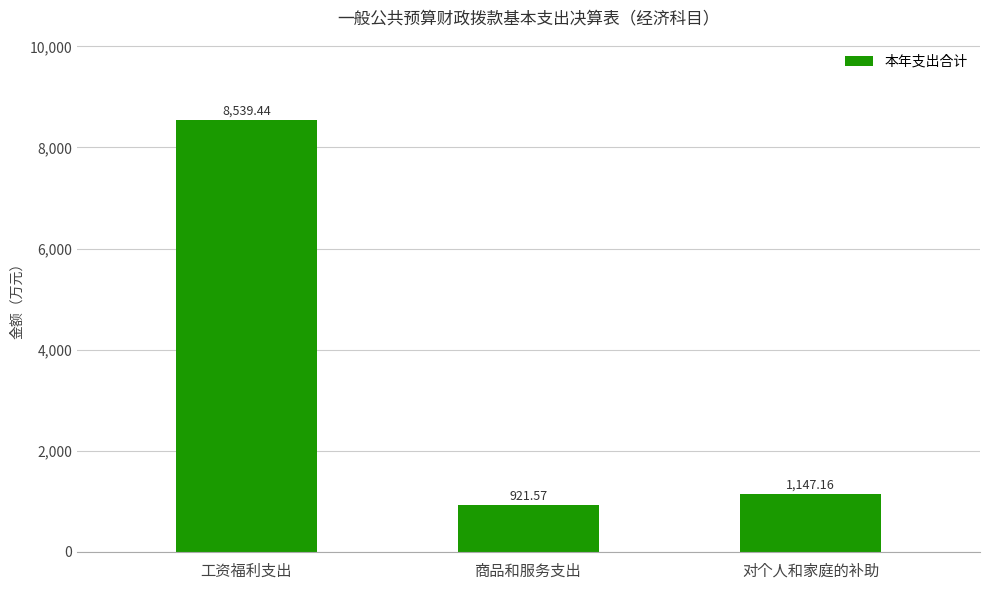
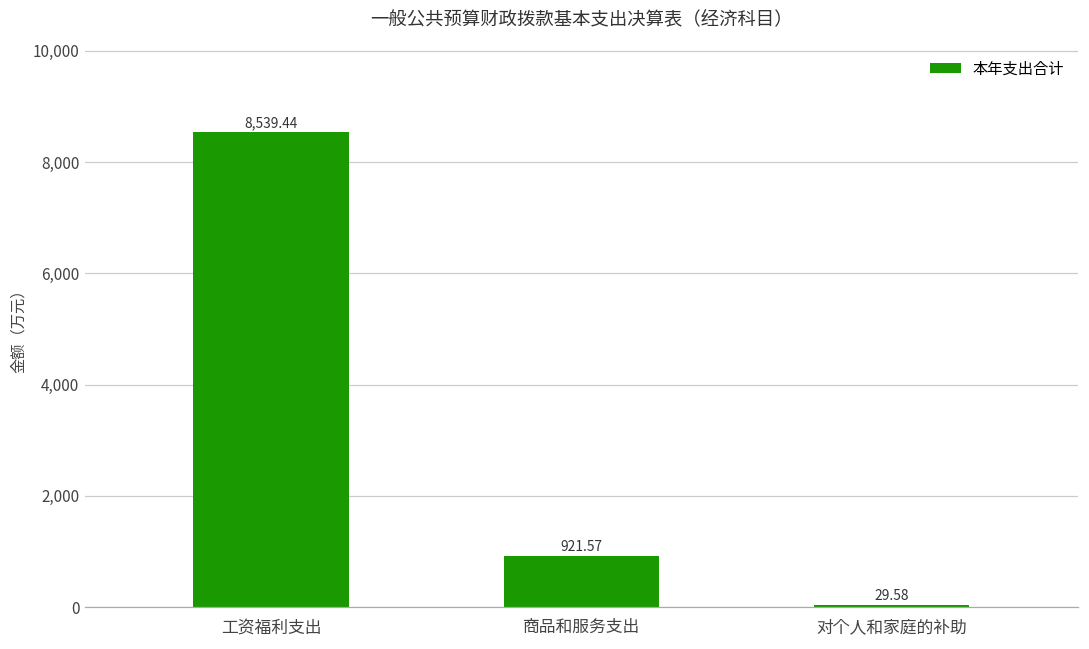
对个人和家庭的补助: 1,147.16 -> 29.58
